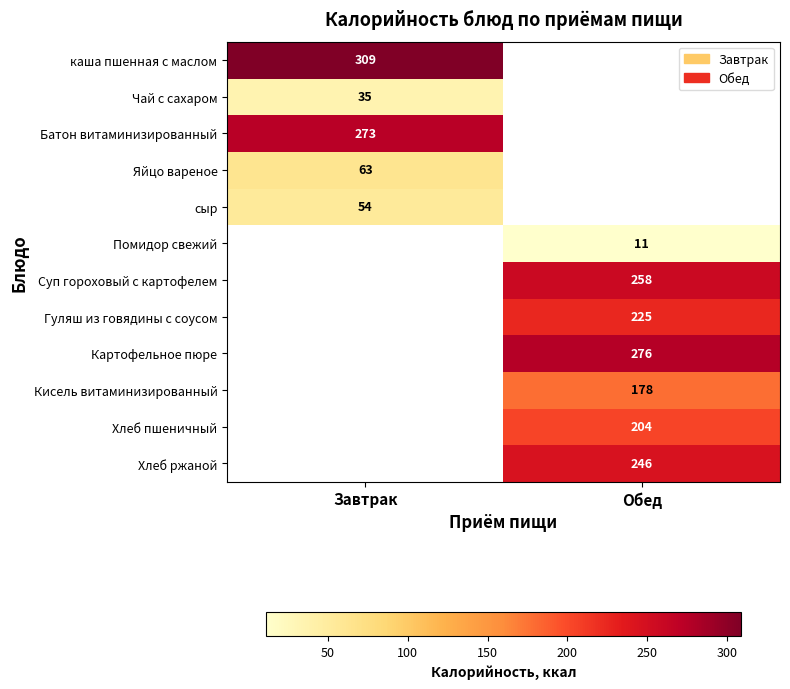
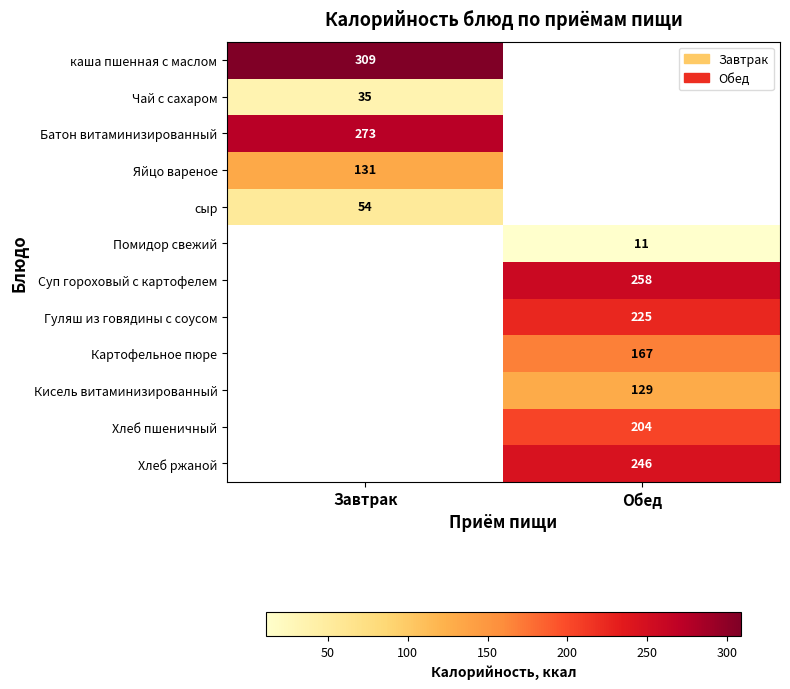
Яйцо вареное, Завтрак: 63 -> 131
Картофельное пюре, Обед: 276 -> 167
Кисель витаминизированный, Обед: 178 -> 129
